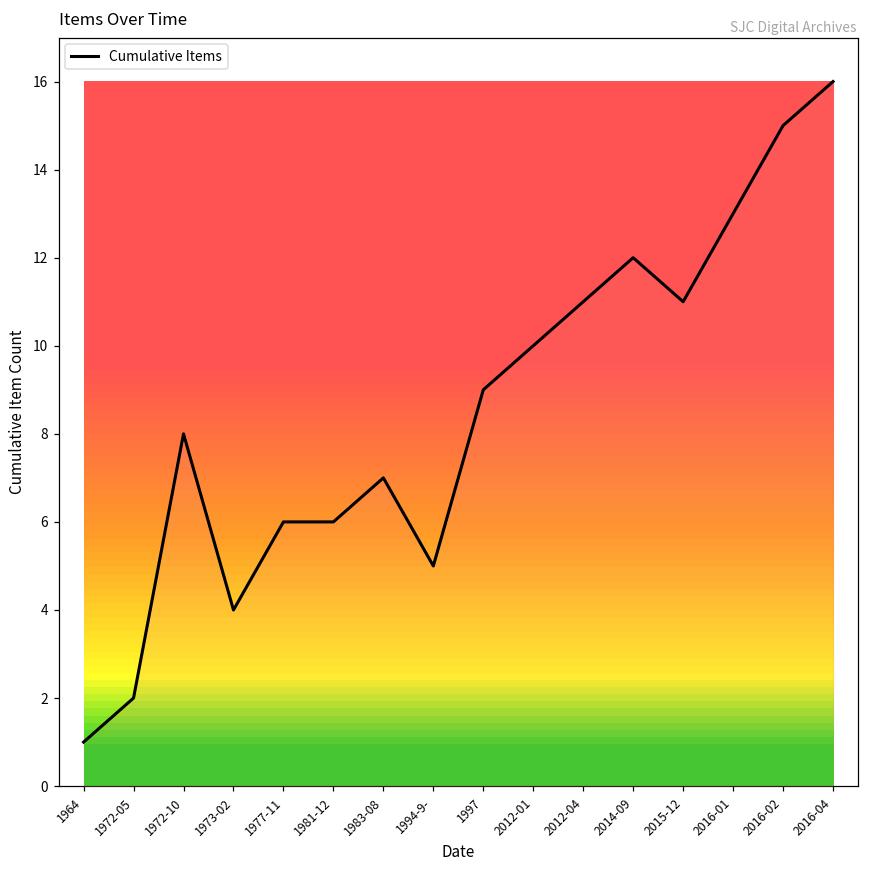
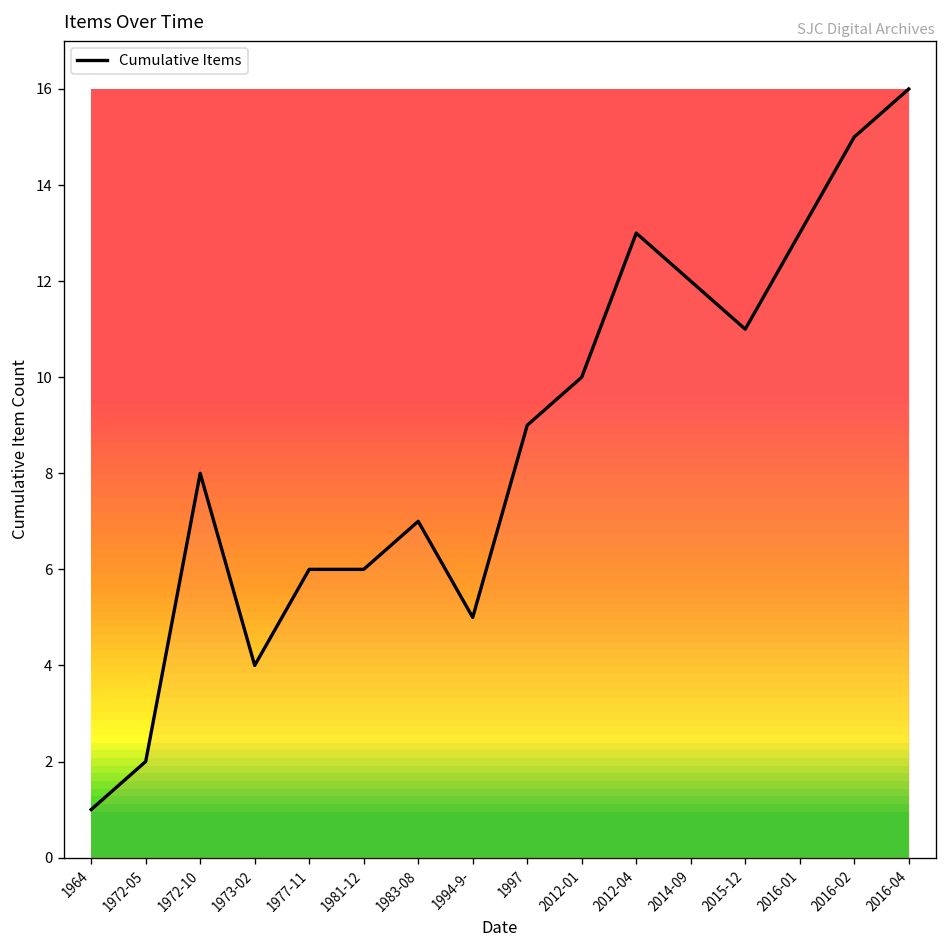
2012-04: 11 -> 13
